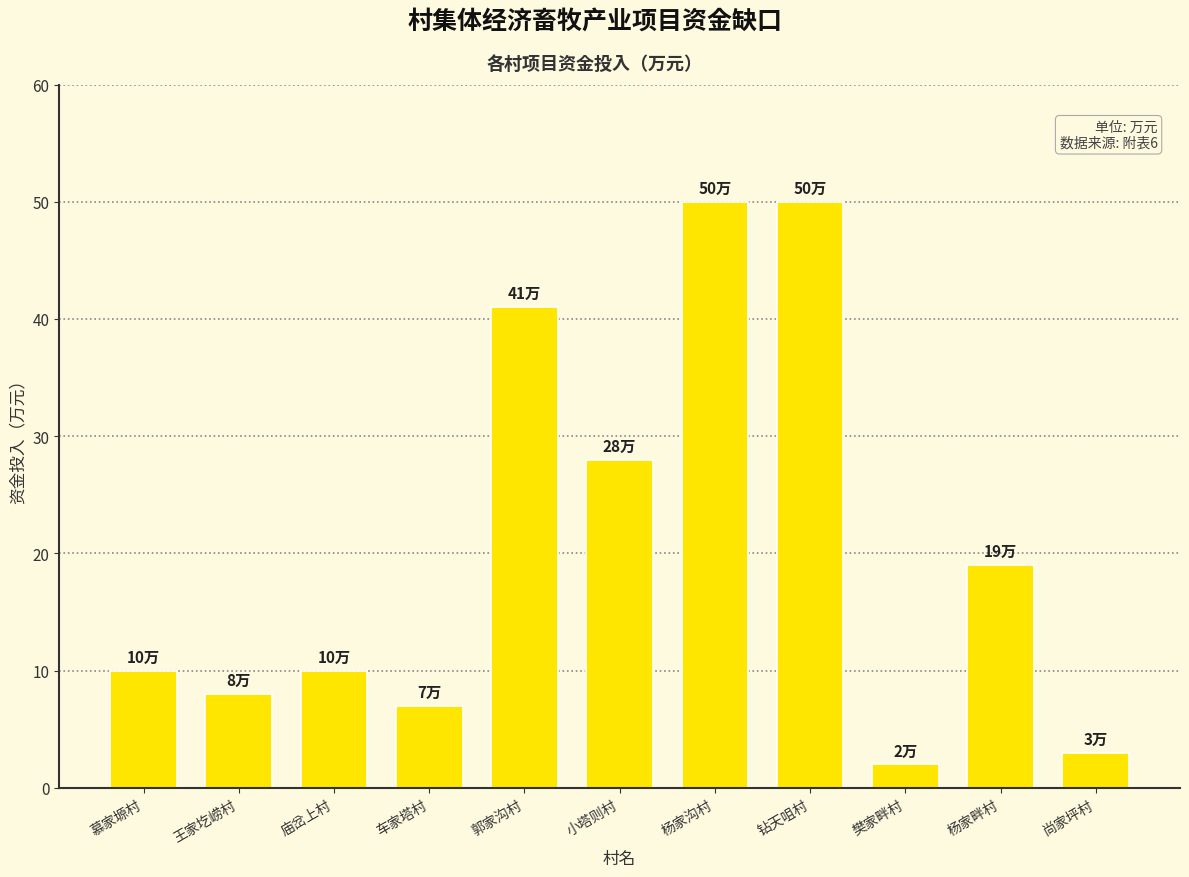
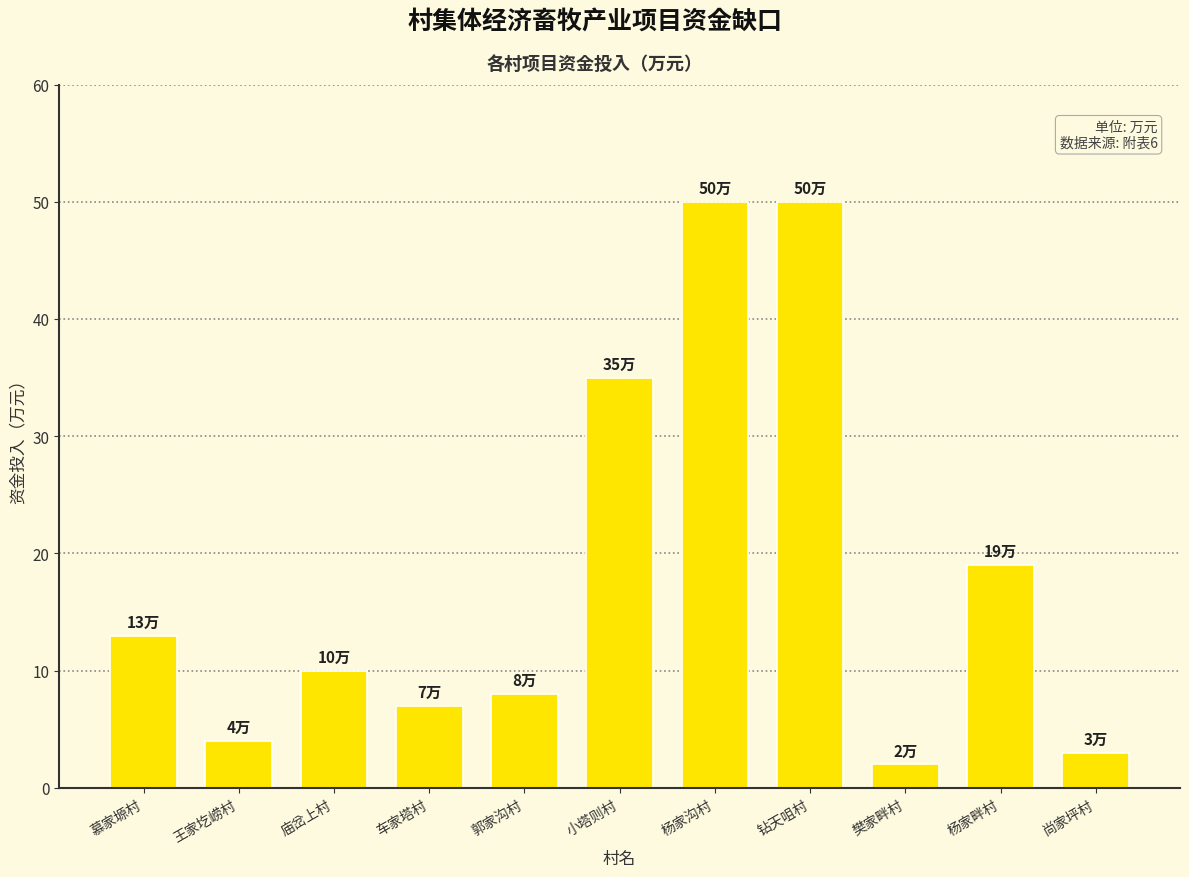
慕家塬村: 10万 -> 13万
王家圪崂村: 8万 -> 4万
郭家沟村: 41万 -> 8万
小塔则村: 28万 -> 35万
